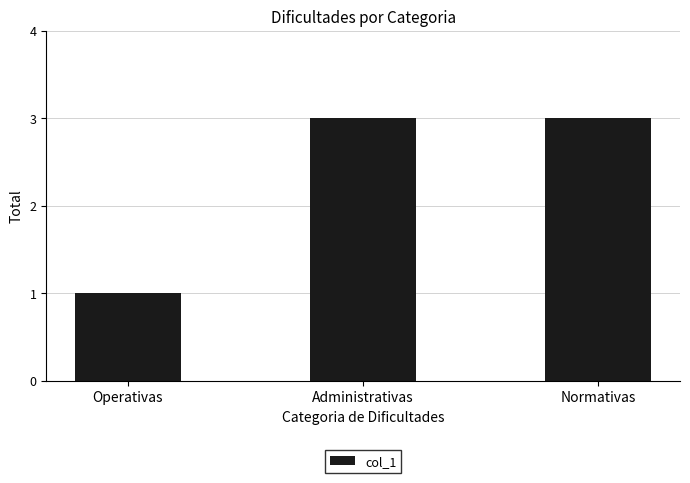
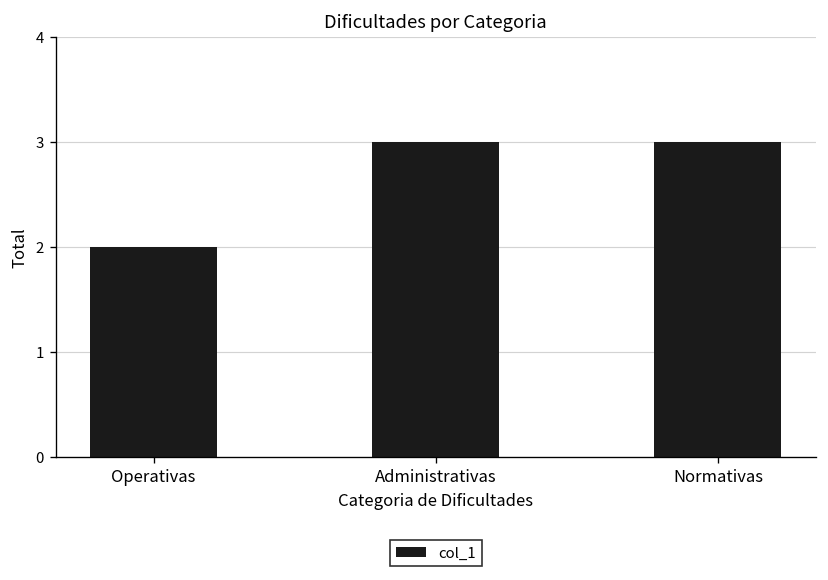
Operativas: 1 -> 2
